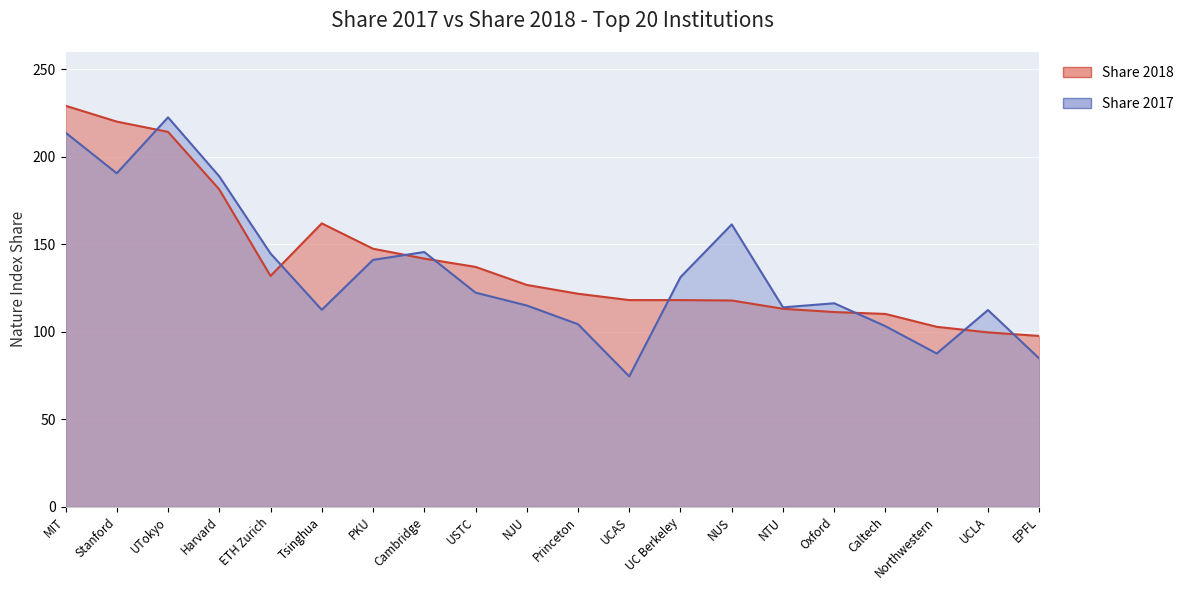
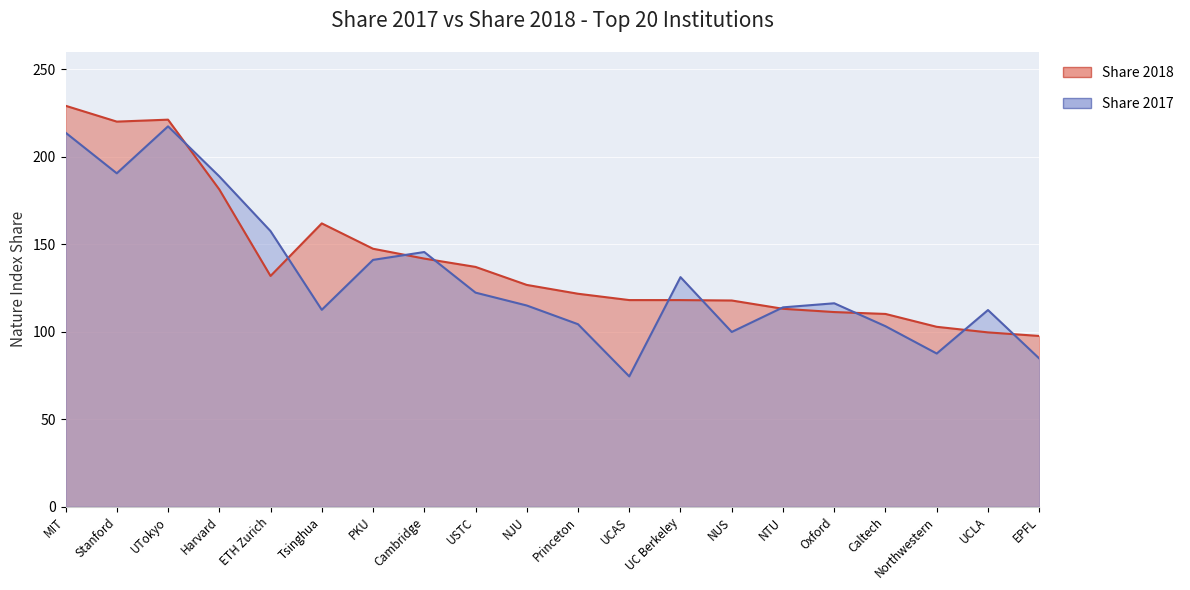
Share 2018, UTokyo: 214 -> 221
Share 2017, UTokyo: 223 -> 217
Share 2017, ETH Zurich: 145 -> 158
Share 2017, NUS: 161 -> 100
